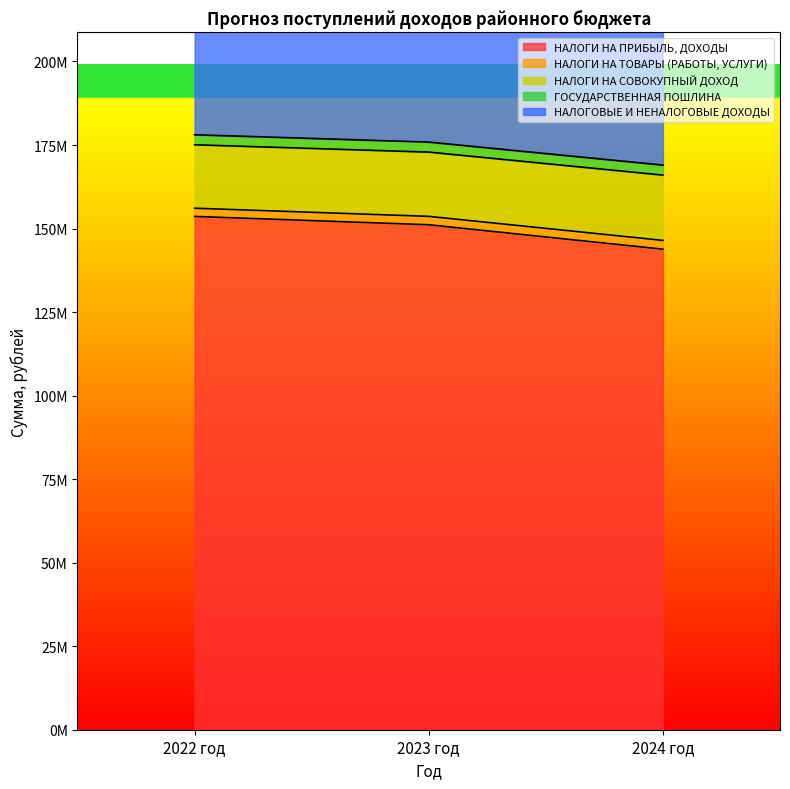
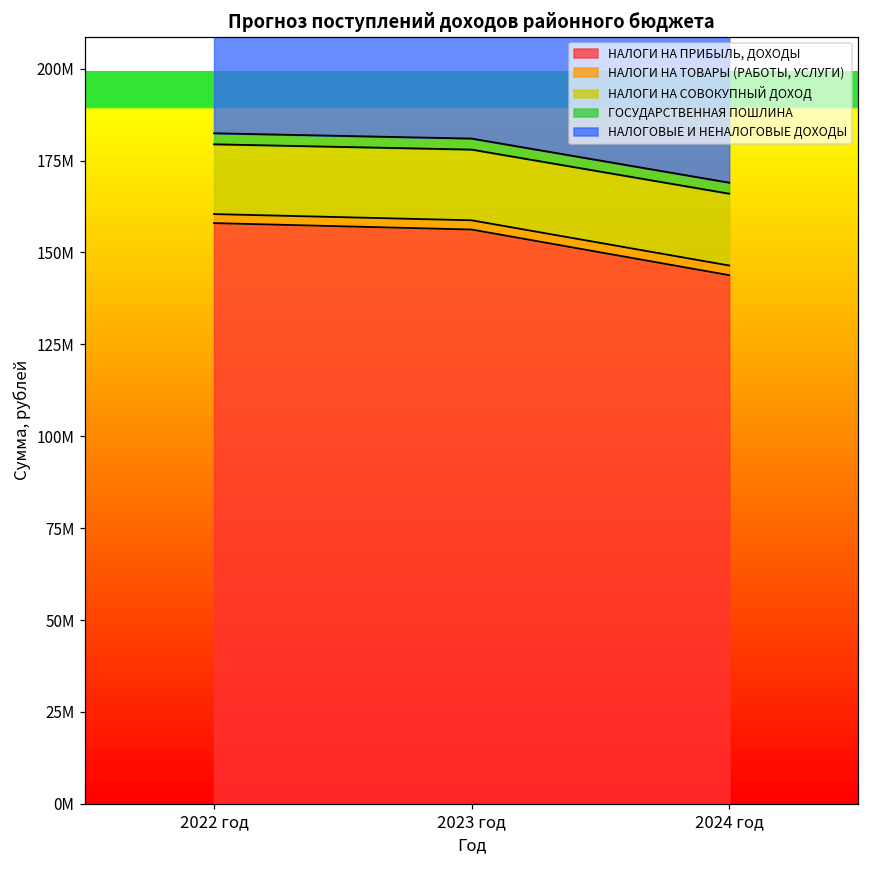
НАЛОГИ НА ПРИБЫЛЬ, ДОХОДЫ, 2022 год: 154000000 -> 158000000
НАЛОГИ НА ПРИБЫЛЬ, ДОХОДЫ, 2023 год: 151000000 -> 156000000
